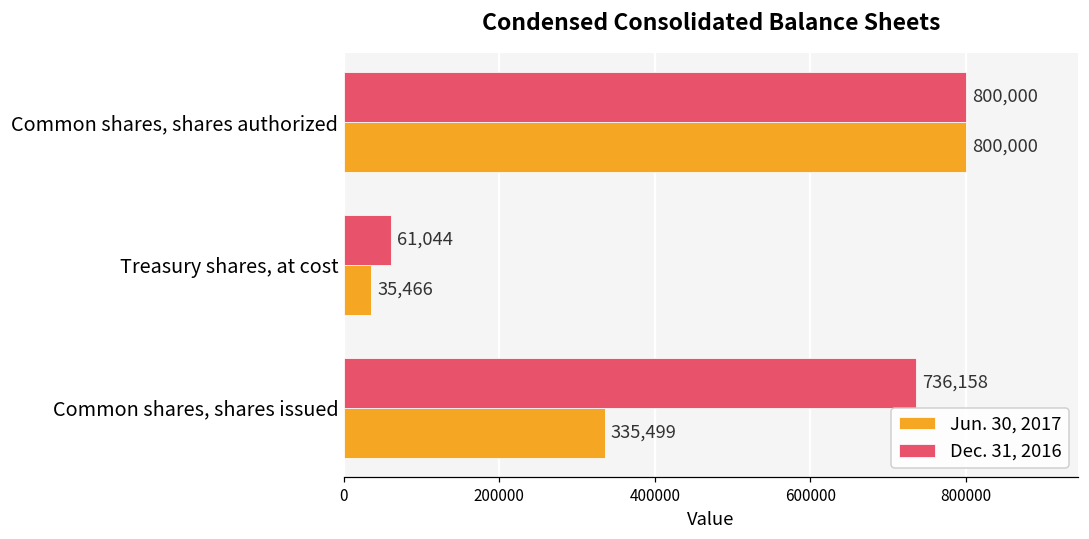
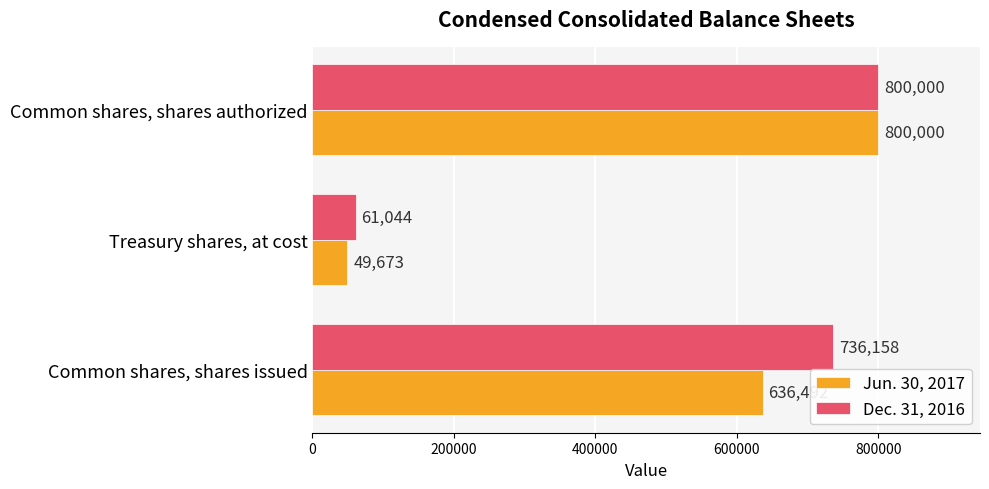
Jun. 30, 2017, Treasury shares, at cost: 35,466 -> 49,673
Jun. 30, 2017, Common shares, shares issued: 340000 -> 640000
